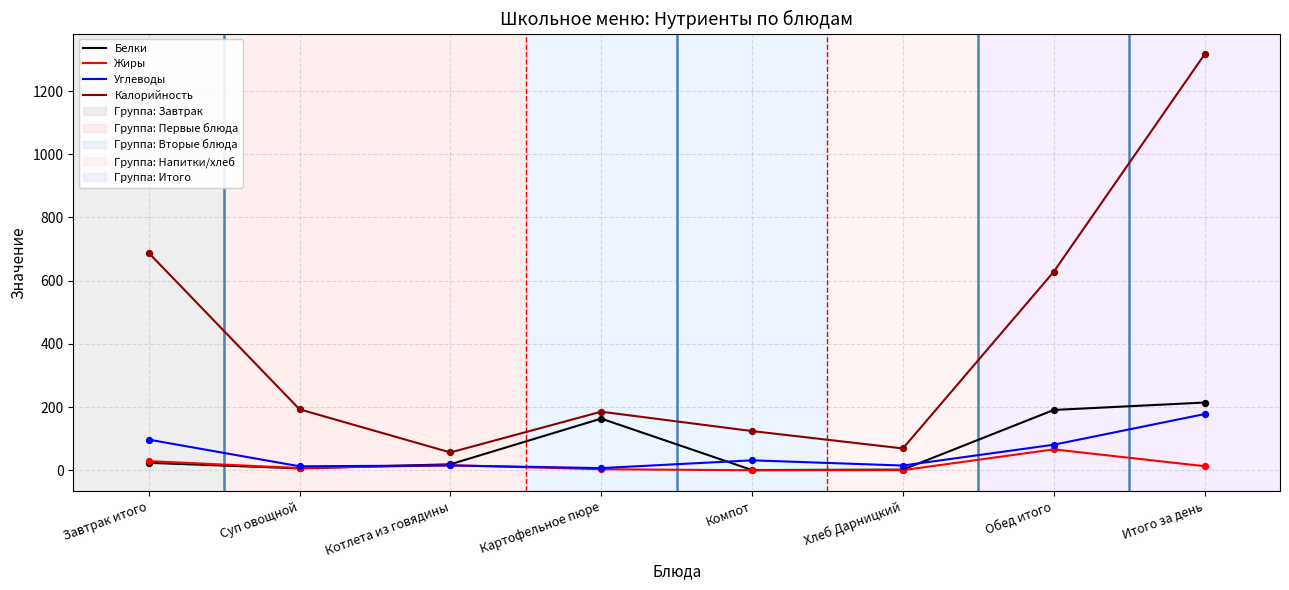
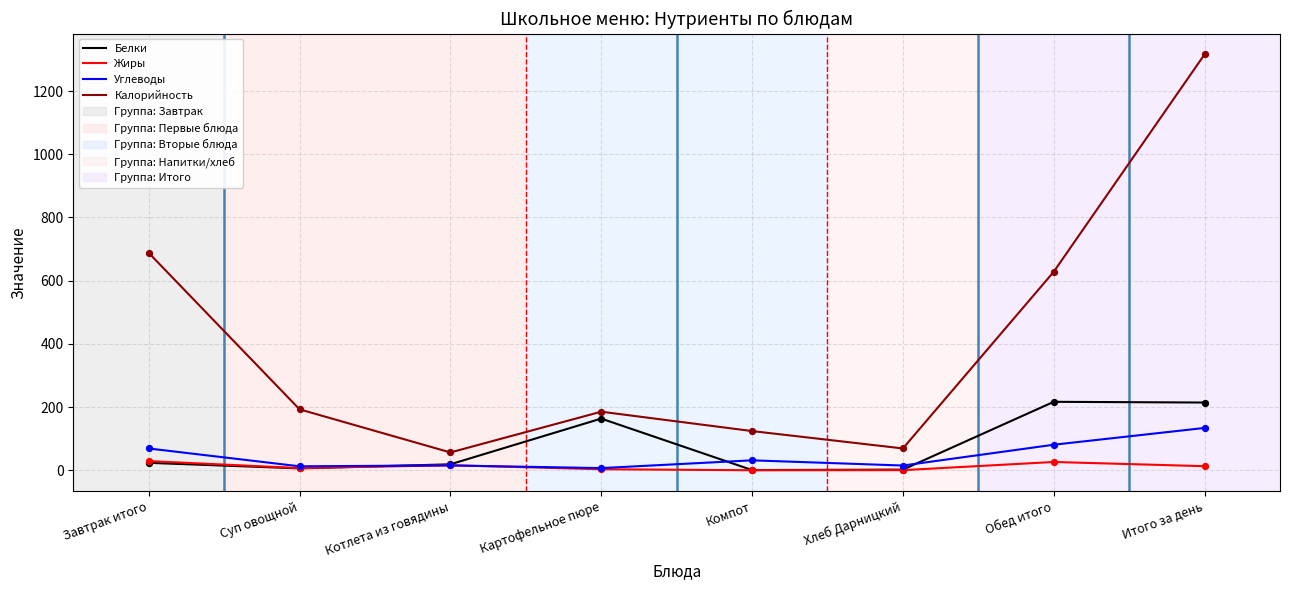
Углеводы, Завтрак итого: 100 -> 70
Белки, Обед итого: 190 -> 220
Жиры, Обед итого: 70 -> 30
Углеводы, Итого за день: 180 -> 130
